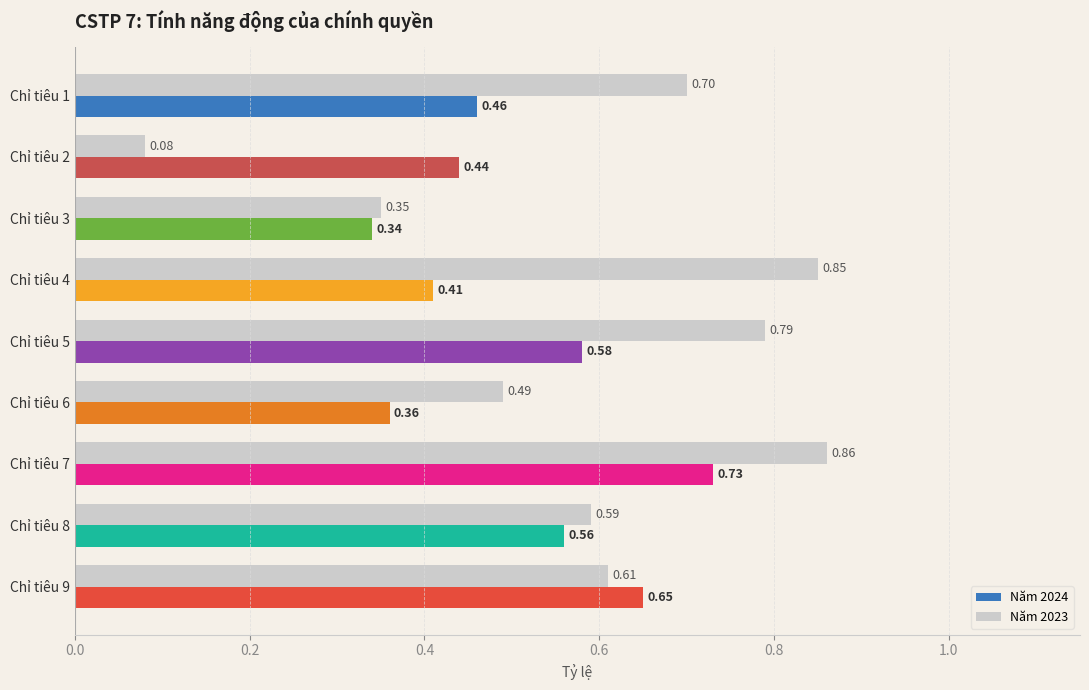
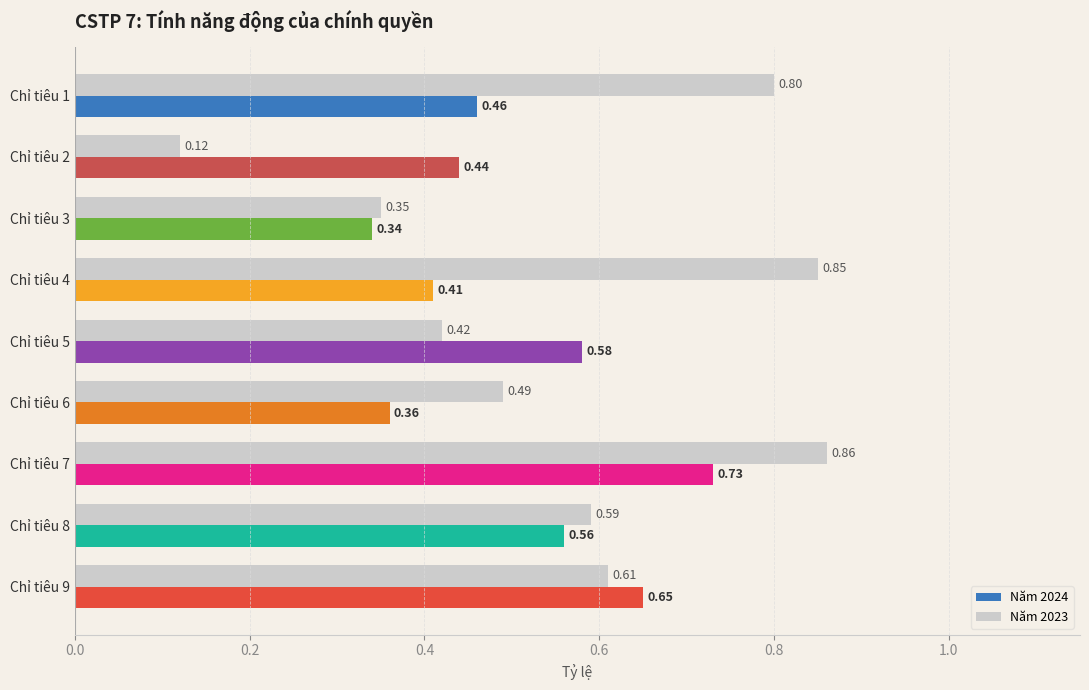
Năm 2023, Chỉ tiêu 1: 0.70 -> 0.80
Năm 2023, Chỉ tiêu 2: 0.08 -> 0.12
Năm 2023, Chỉ tiêu 5: 0.79 -> 0.42
